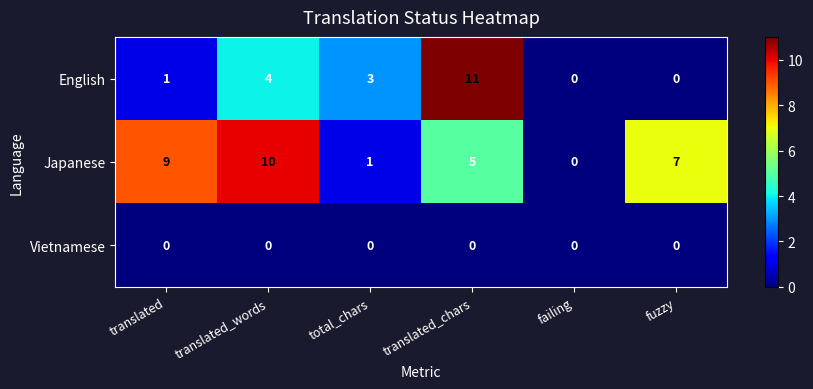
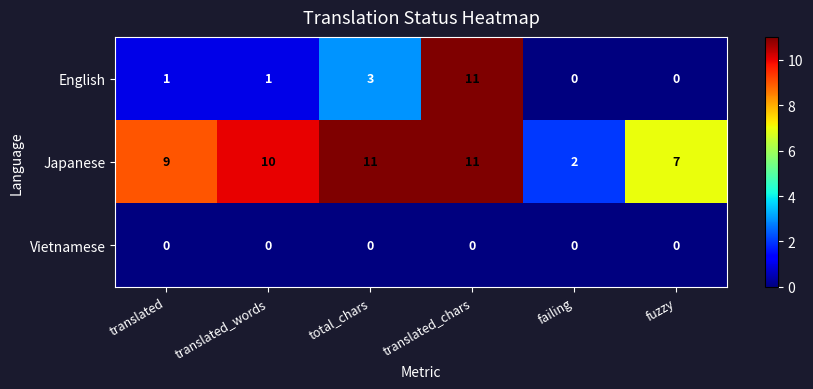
English, translated_words: 4 -> 1
Japanese, total_chars: 1 -> 11
Japanese, translated_chars: 5 -> 11
Japanese, failing: 0 -> 2
